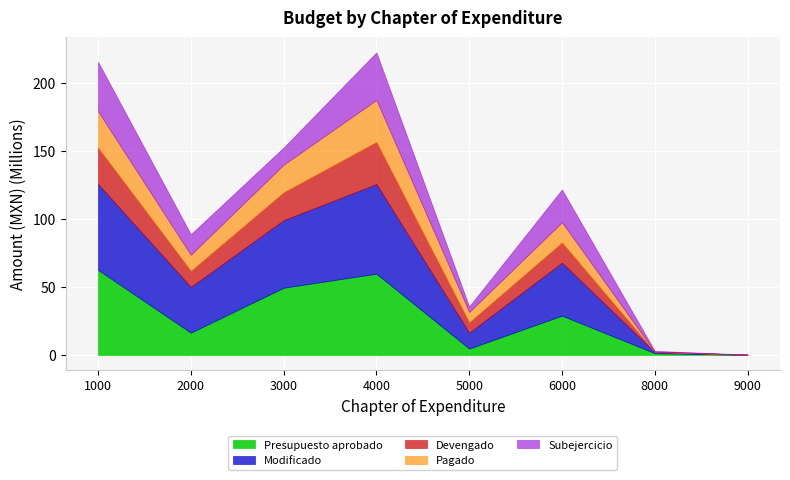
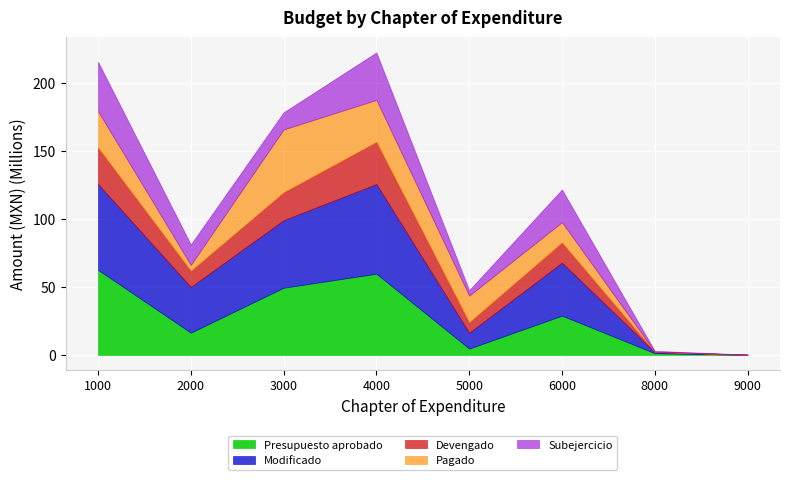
Pagado, 2000: 12 -> 4
Pagado, 3000: 20 -> 46
Pagado, 5000: 8 -> 20
